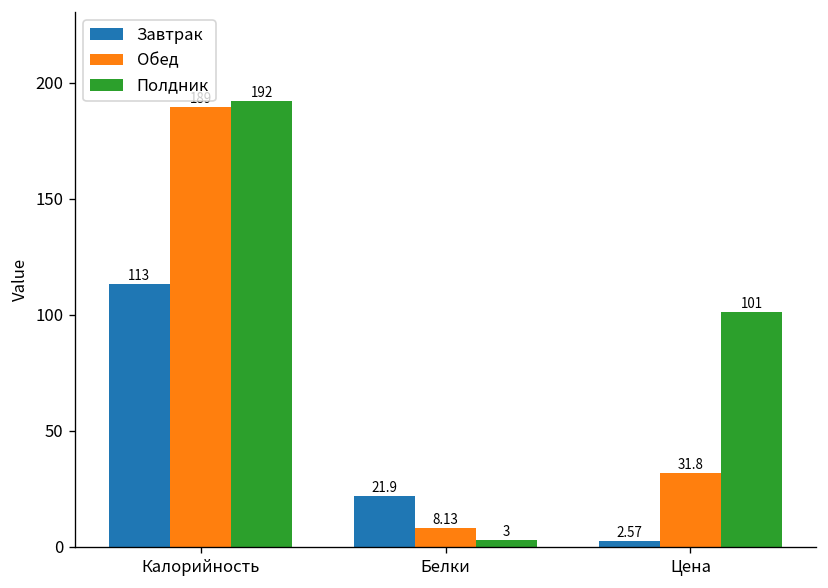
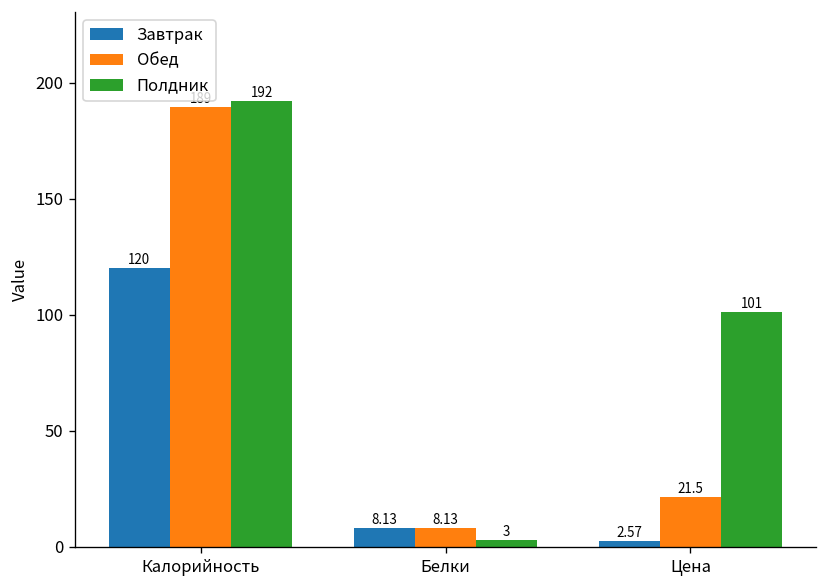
Завтрак, Калорийность: 113 -> 120
Завтрак, Белки: 21.9 -> 8.13
Обед, Цена: 31.8 -> 21.5
